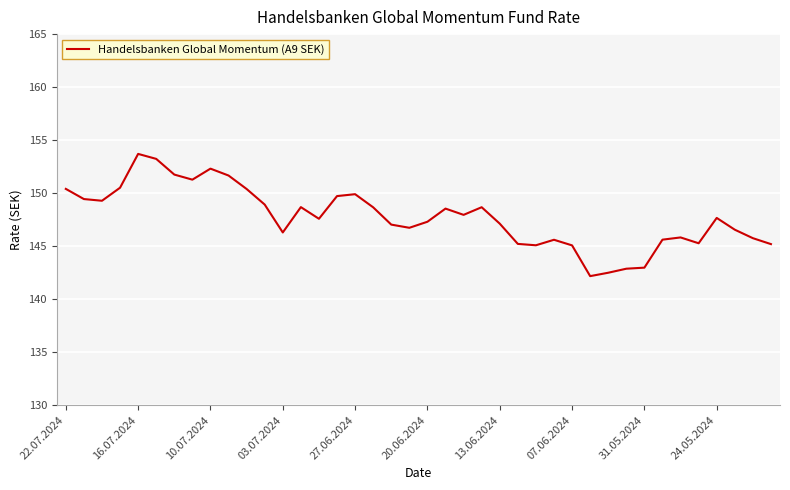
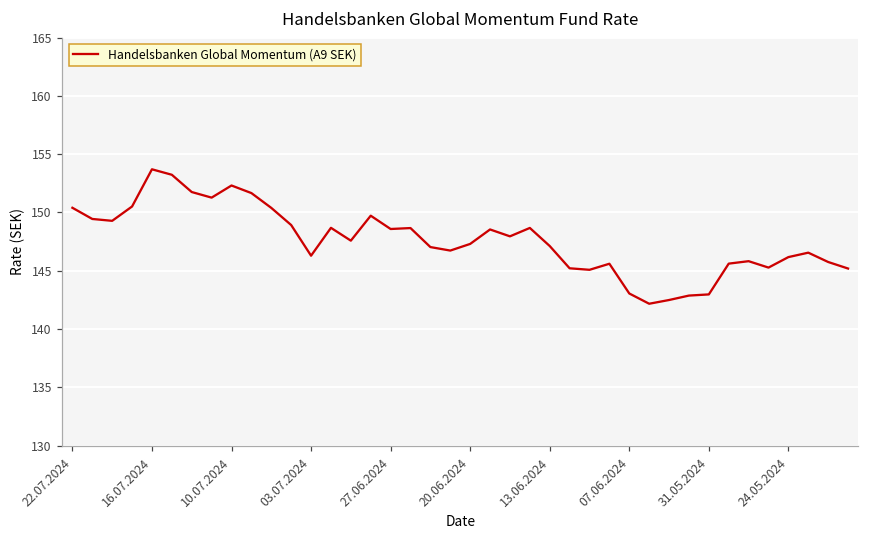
27.06.2024: 149.9 -> 148.6
07.06.2024: 145.1 -> 143.1
24.05.2024: 147.7 -> 146.2
